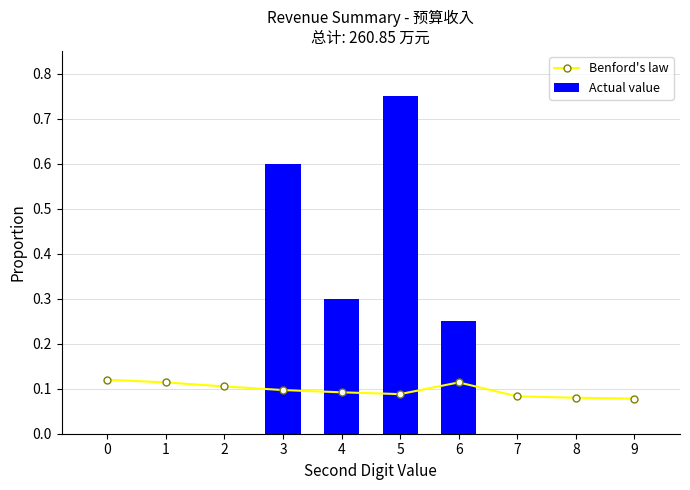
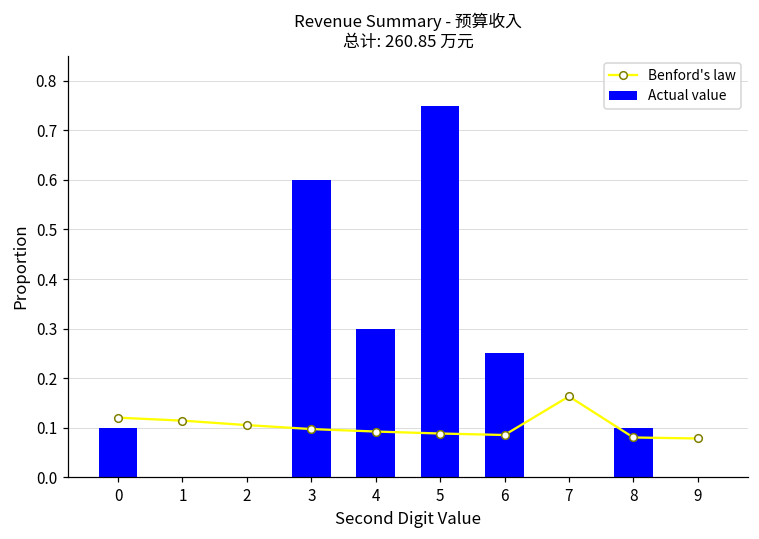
Actual value, 0: 0.0 -> 0.1
Benford's law, 6: 0.11 -> 0.09
Benford's law, 7: 0.08 -> 0.16
Actual value, 8: 0.0 -> 0.1
